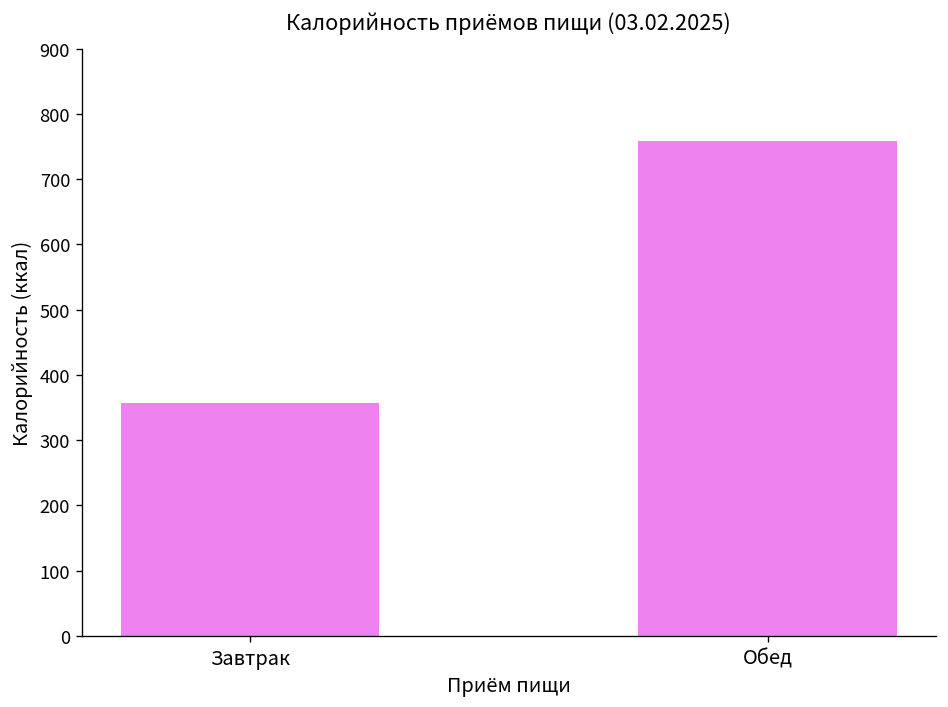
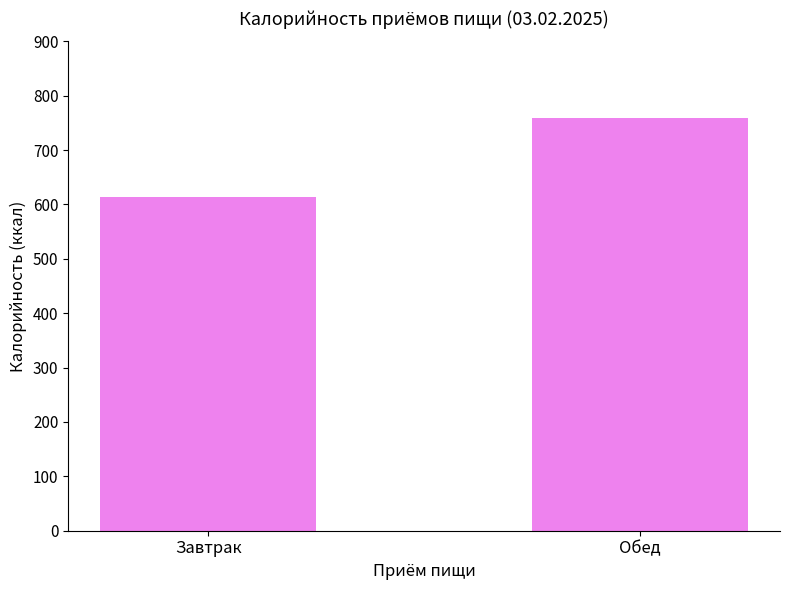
Завтрак: 360 -> 610
